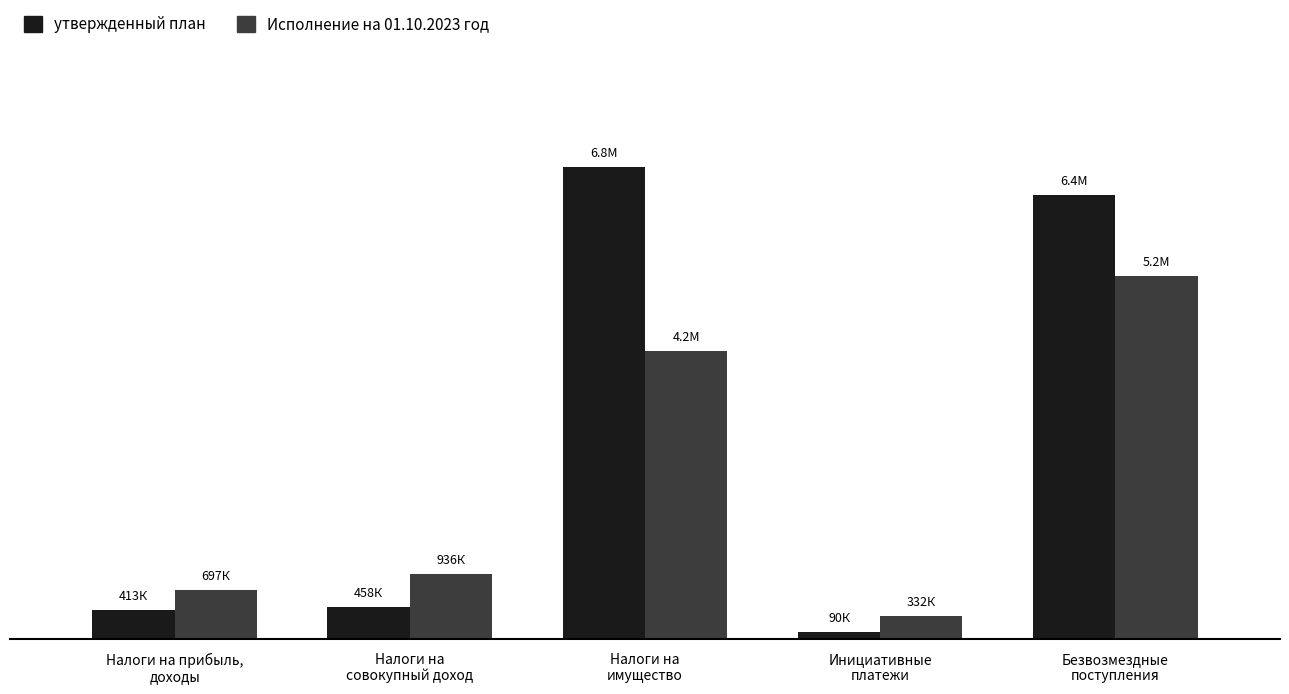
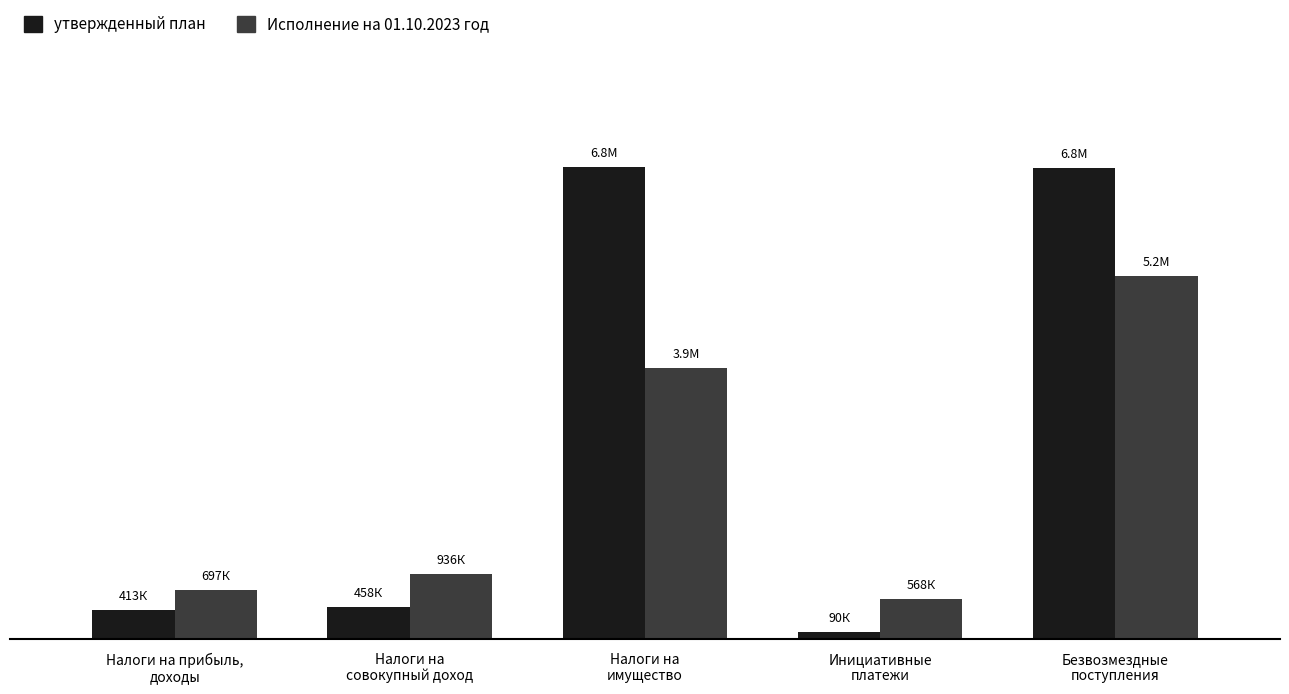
Исполнение на 01.10.2023 год, Налоги на имущество: 4.2М -> 3.9М
Исполнение на 01.10.2023 год, Инициативные платежи: 332К -> 568К
утвержденный план, Безвозмездные поступления: 6.4М -> 6.8М
